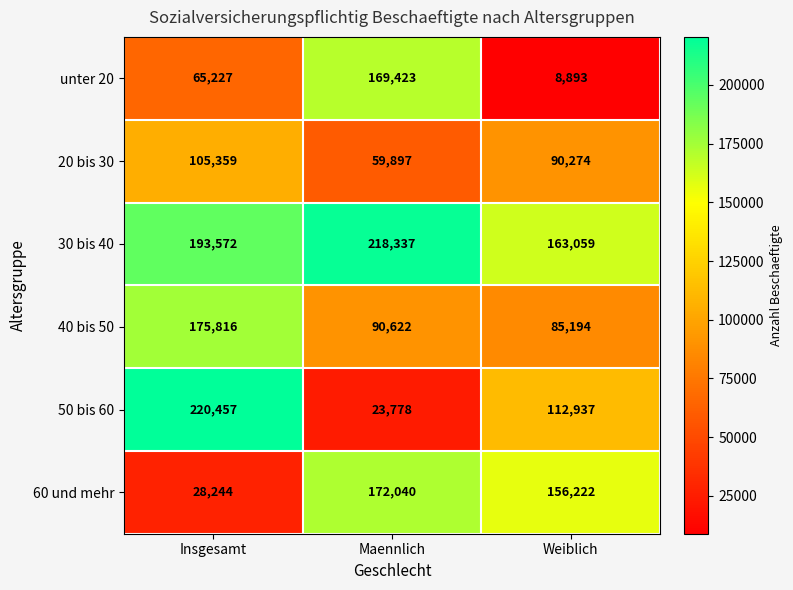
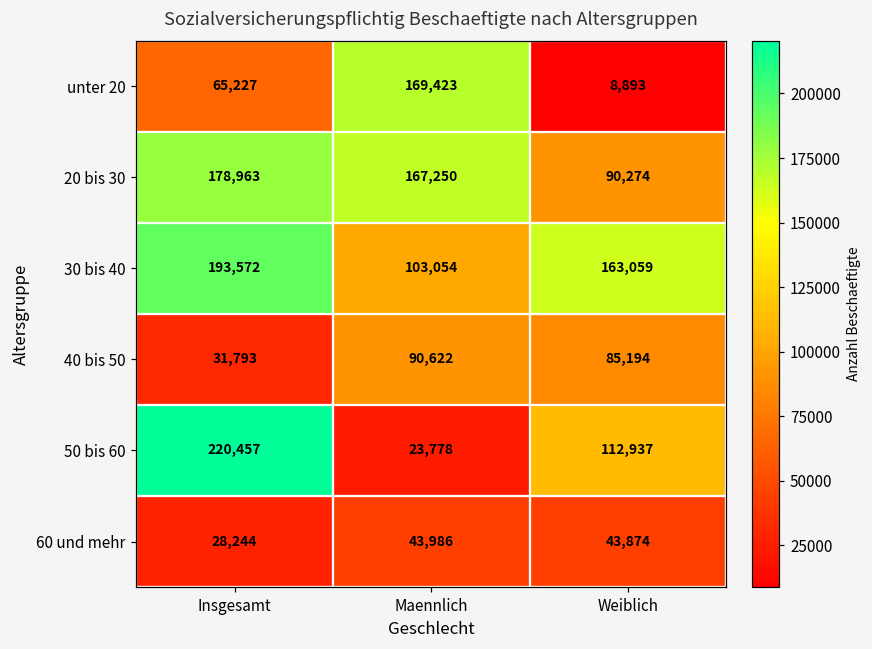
20 bis 30, Insgesamt: 105,359 -> 178,963
20 bis 30, Maennlich: 59,897 -> 167,250
30 bis 40, Maennlich: 218,337 -> 103,054
40 bis 50, Insgesamt: 175,816 -> 31,793
60 und mehr, Maennlich: 172,040 -> 43,986
60 und mehr, Weiblich: 156,222 -> 43,874
